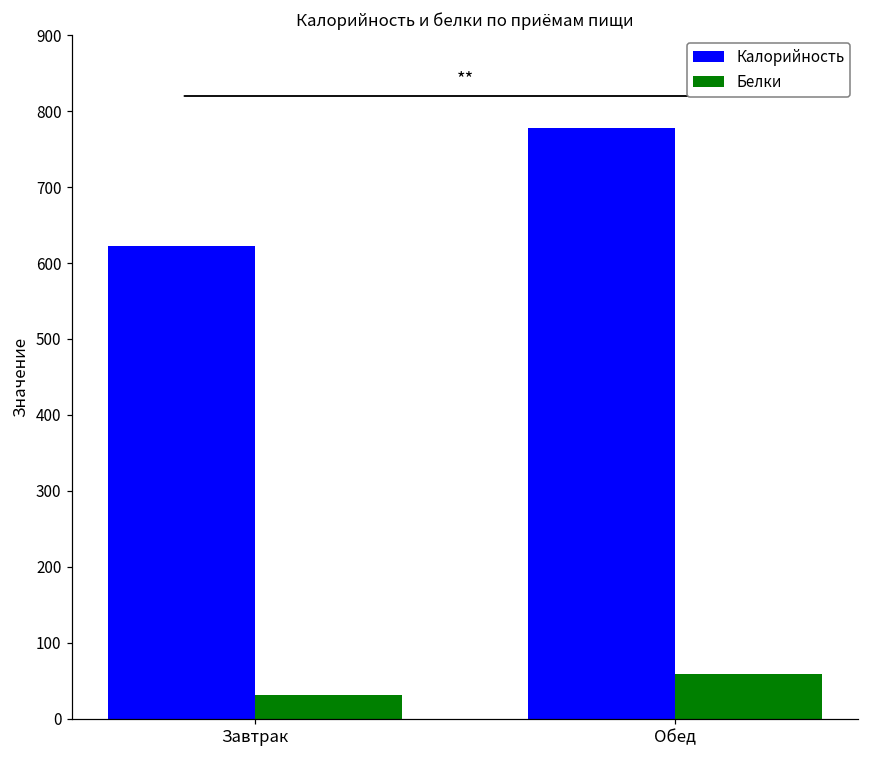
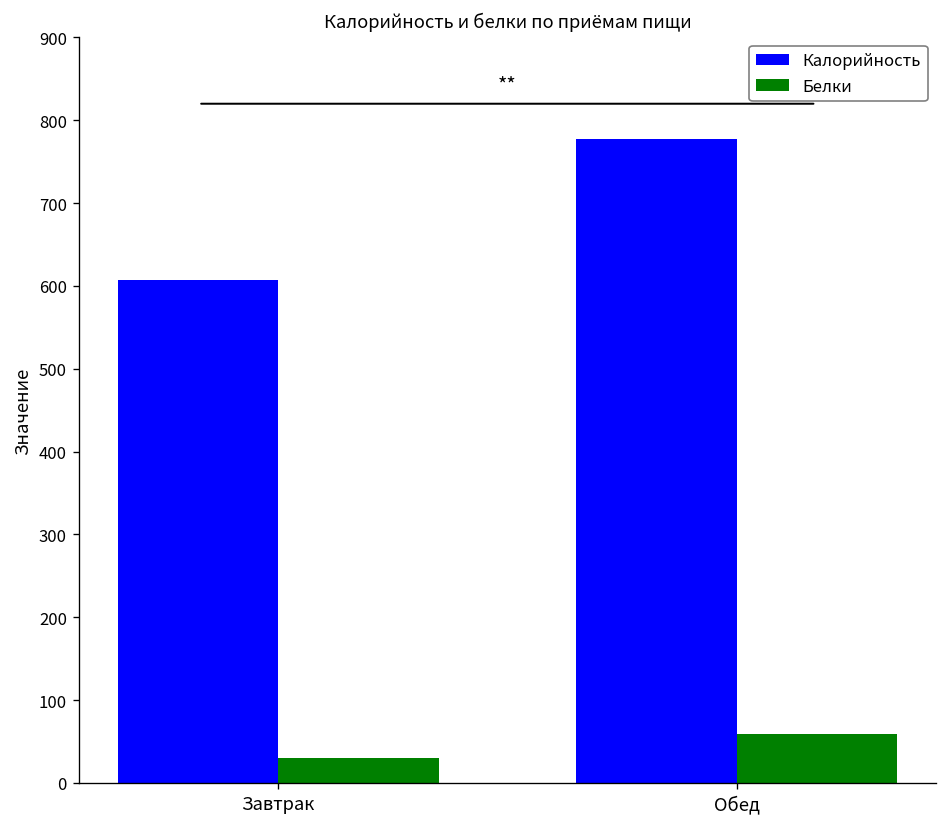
Калорийность, Завтрак: 620 -> 610
